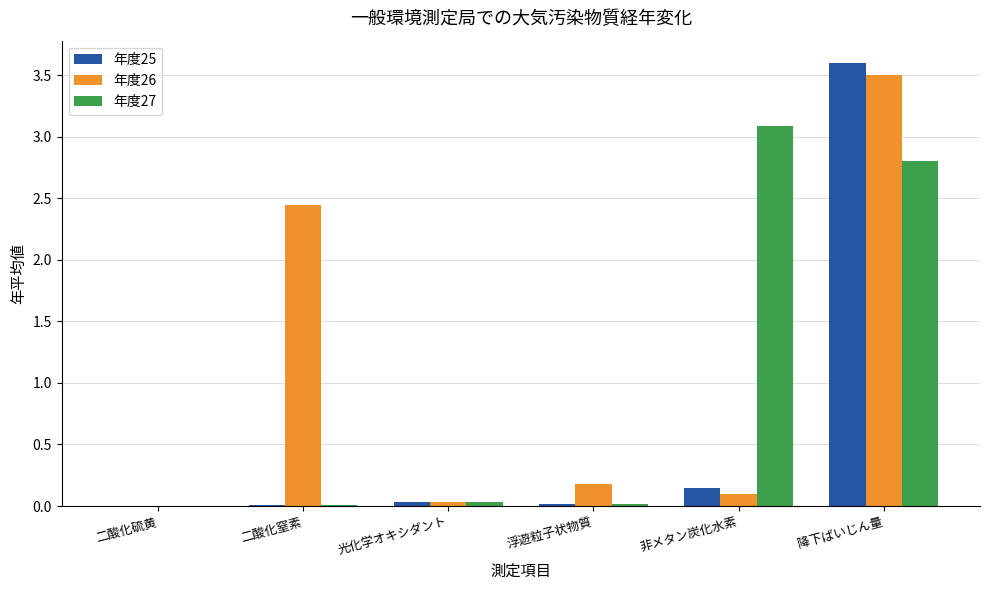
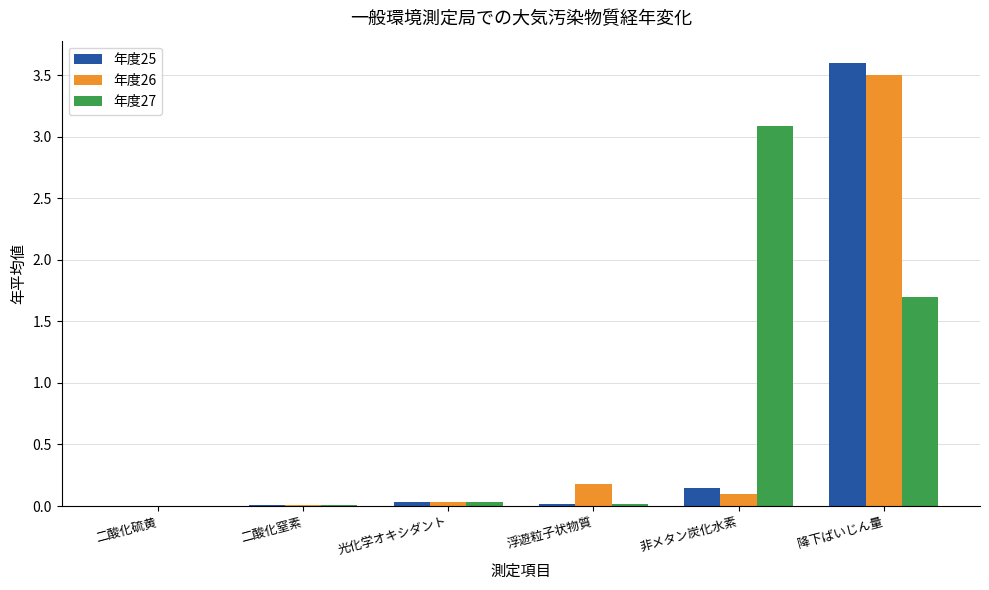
年度26, 二酸化窒素: 2.44 -> 0.01
年度27, 降下ばいじん量: 2.8 -> 1.7
